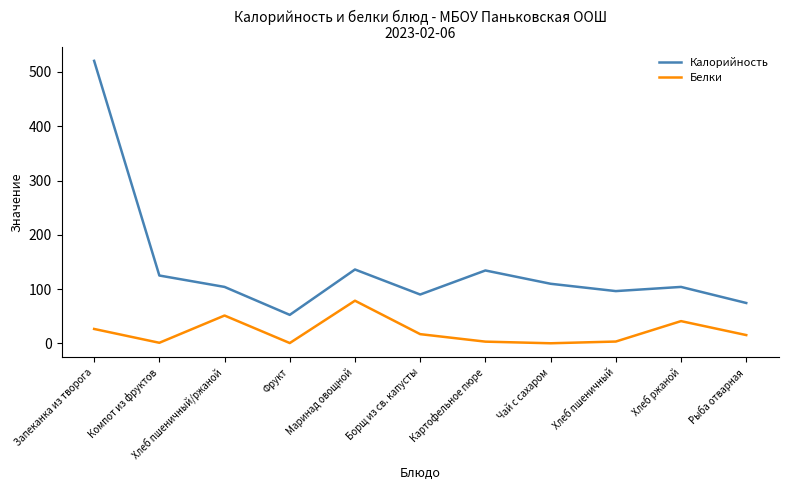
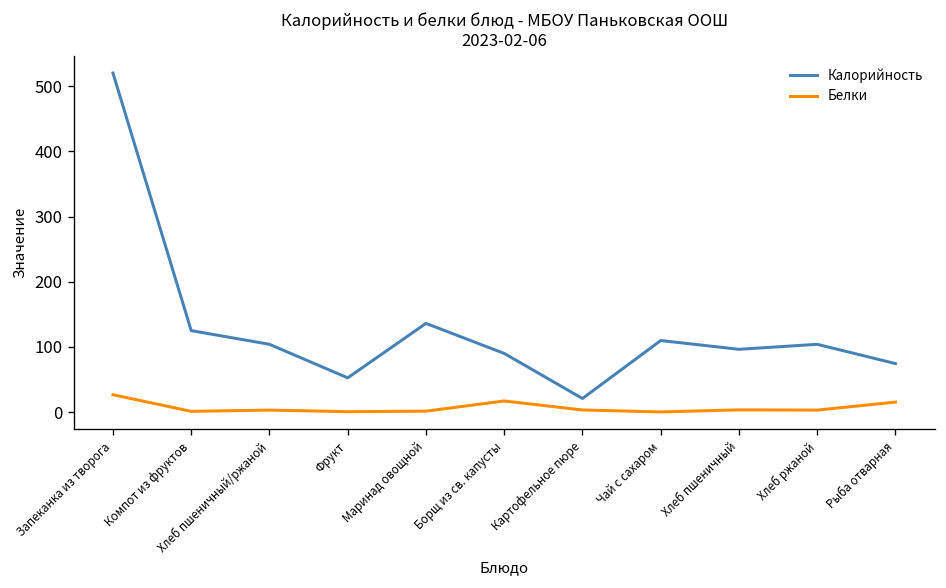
Белки, Хлеб пшеничный/ржаной: 50 -> 0
Белки, Маринад овощной: 80 -> 0
Калорийность, Картофельное пюре: 130 -> 20
Белки, Хлеб ржаной: 40 -> 0
